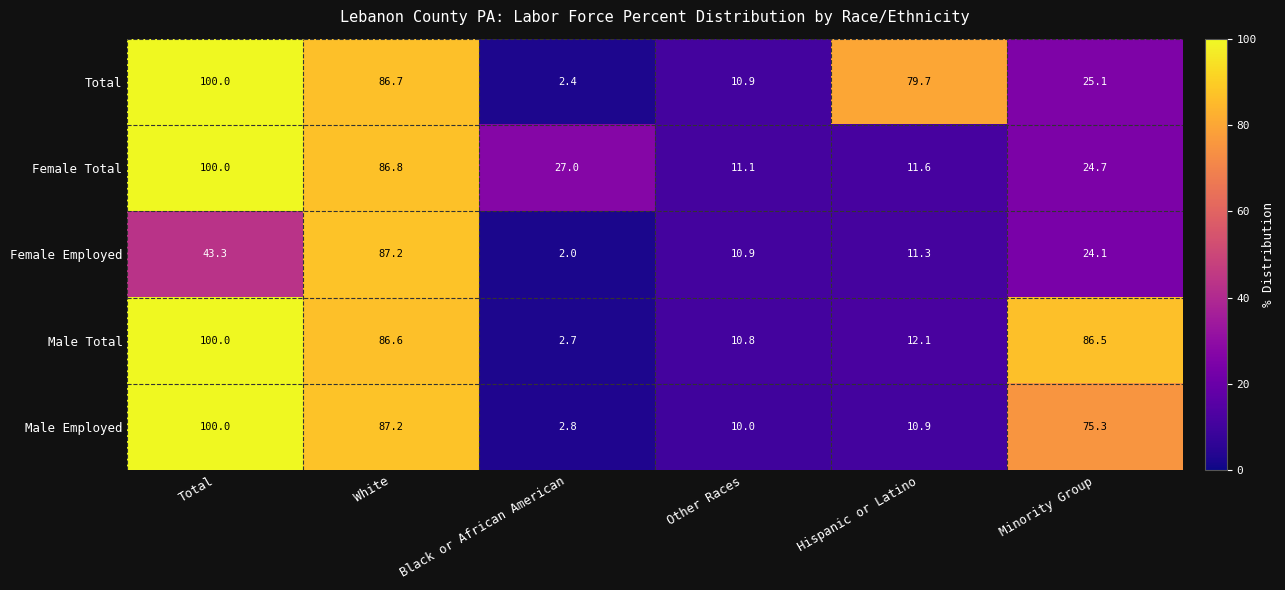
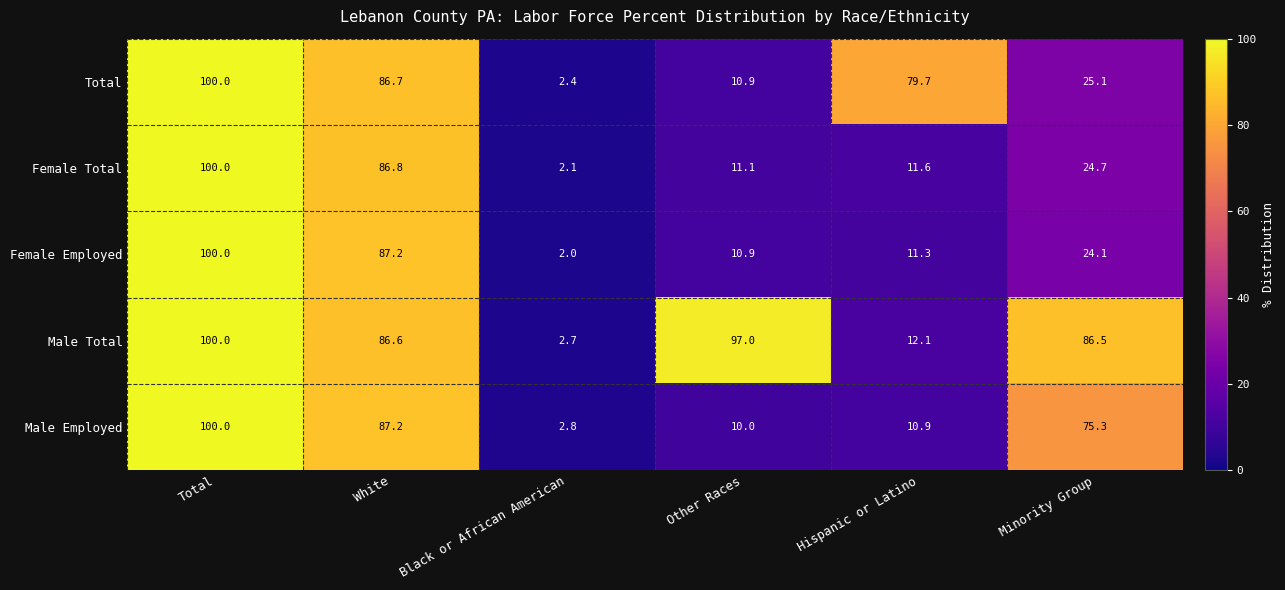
Female Total, Black or African American: 27.0 -> 2.1
Female Employed, Total: 43.3 -> 100.0
Male Total, Other Races: 10.8 -> 97.0
